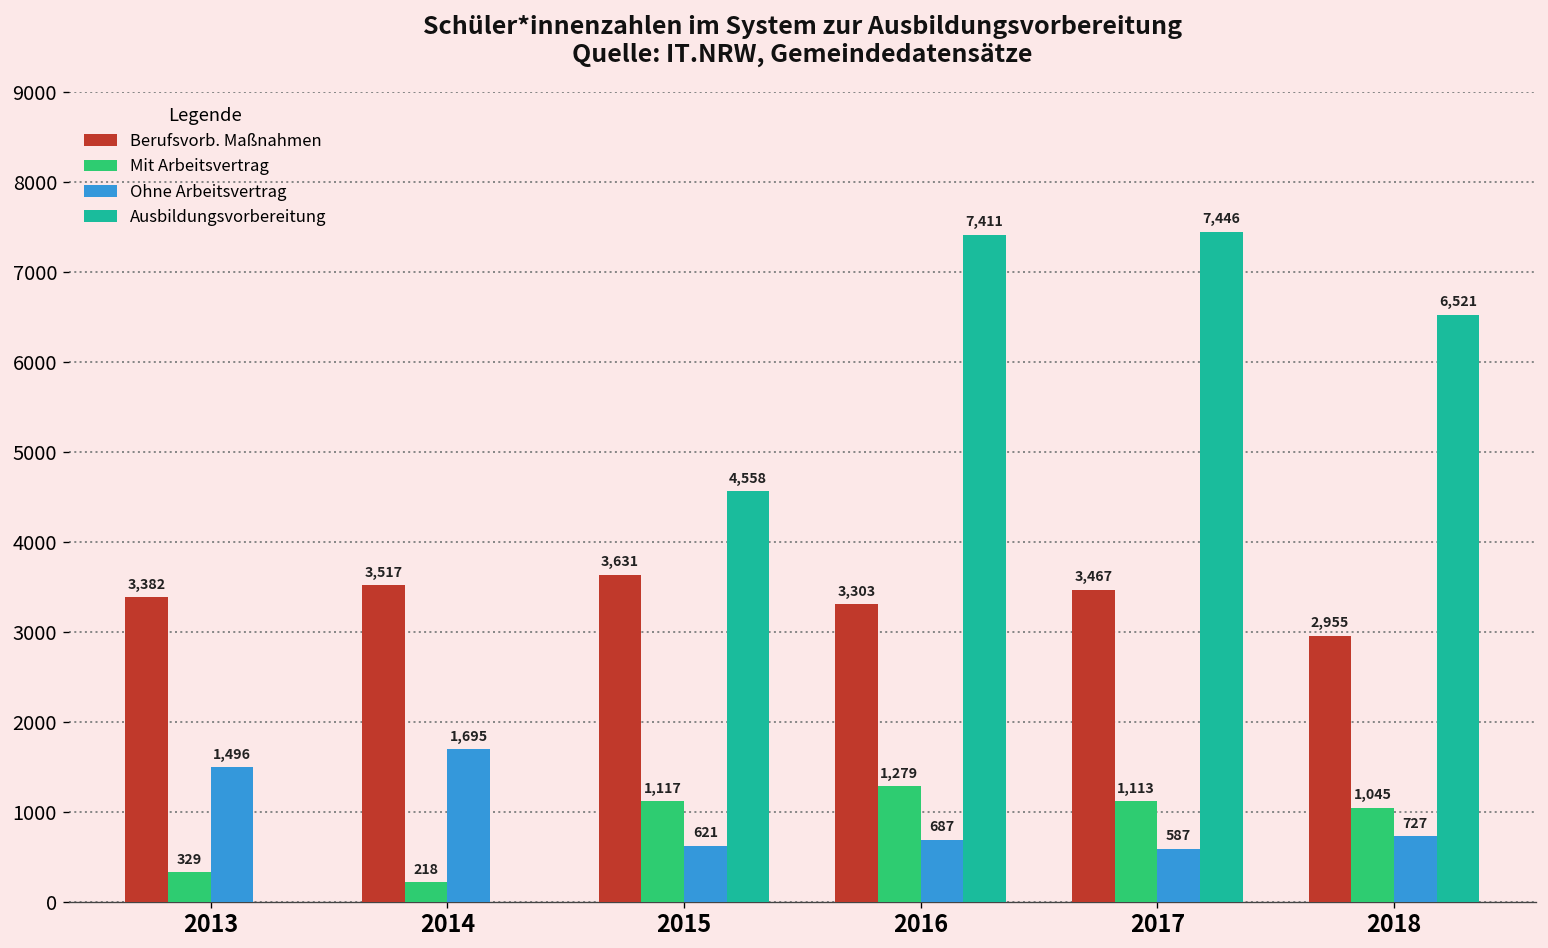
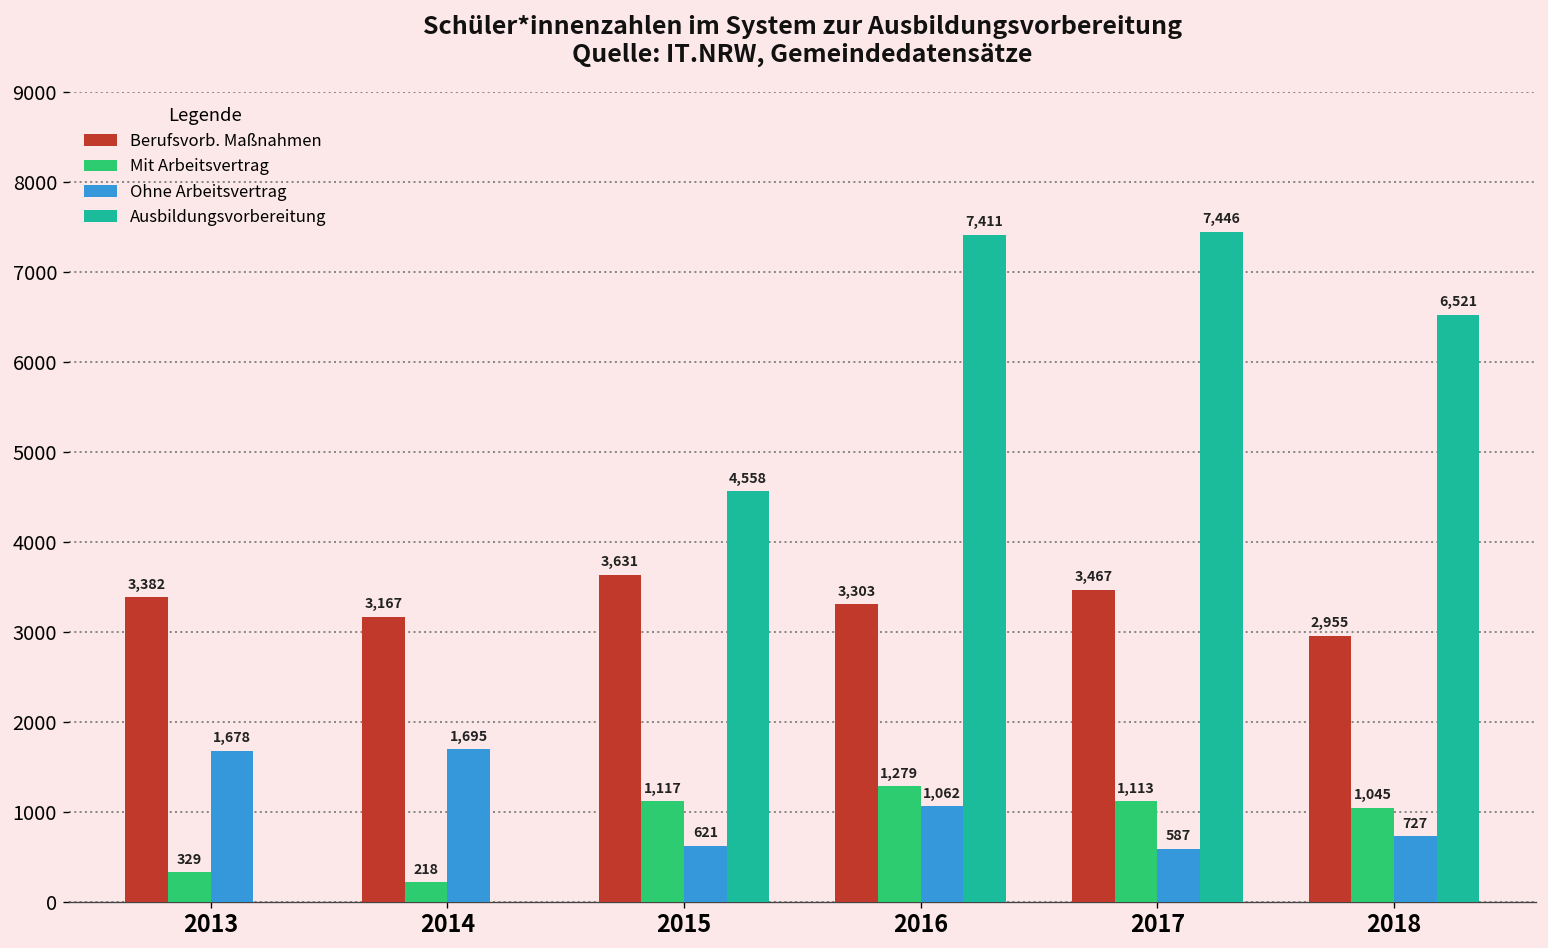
Ohne Arbeitsvertrag, 2013: 1,496 -> 1,678
Berufsvorb. Maßnahmen, 2014: 3,517 -> 3,167
Ohne Arbeitsvertrag, 2016: 687 -> 1,062
